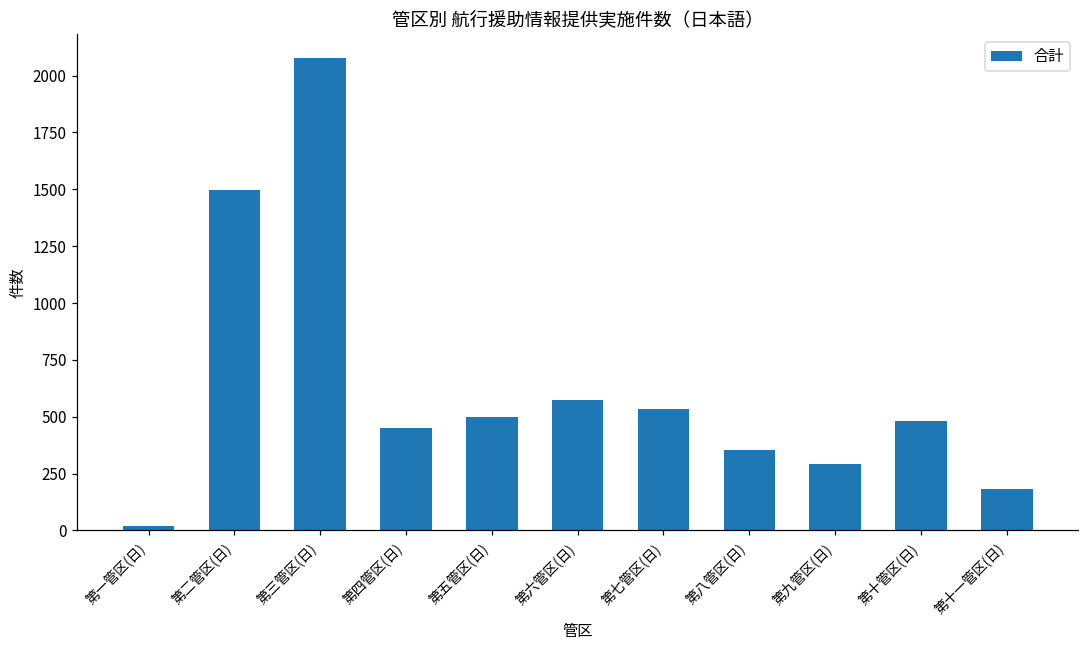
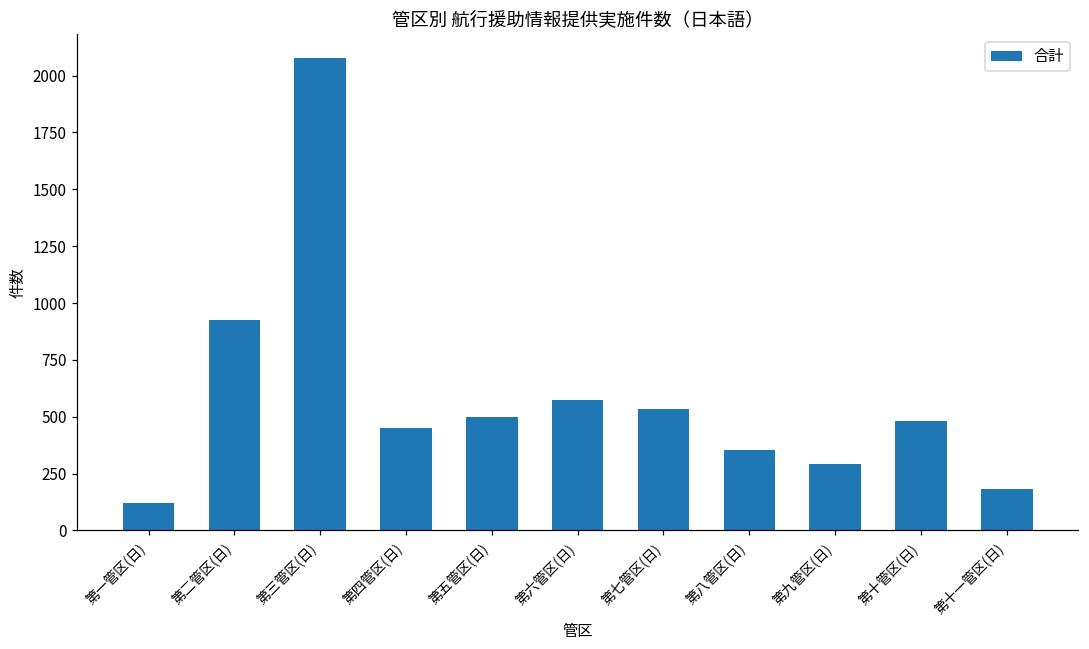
第一管区(日): 20 -> 120
第二管区(日): 1500 -> 920
